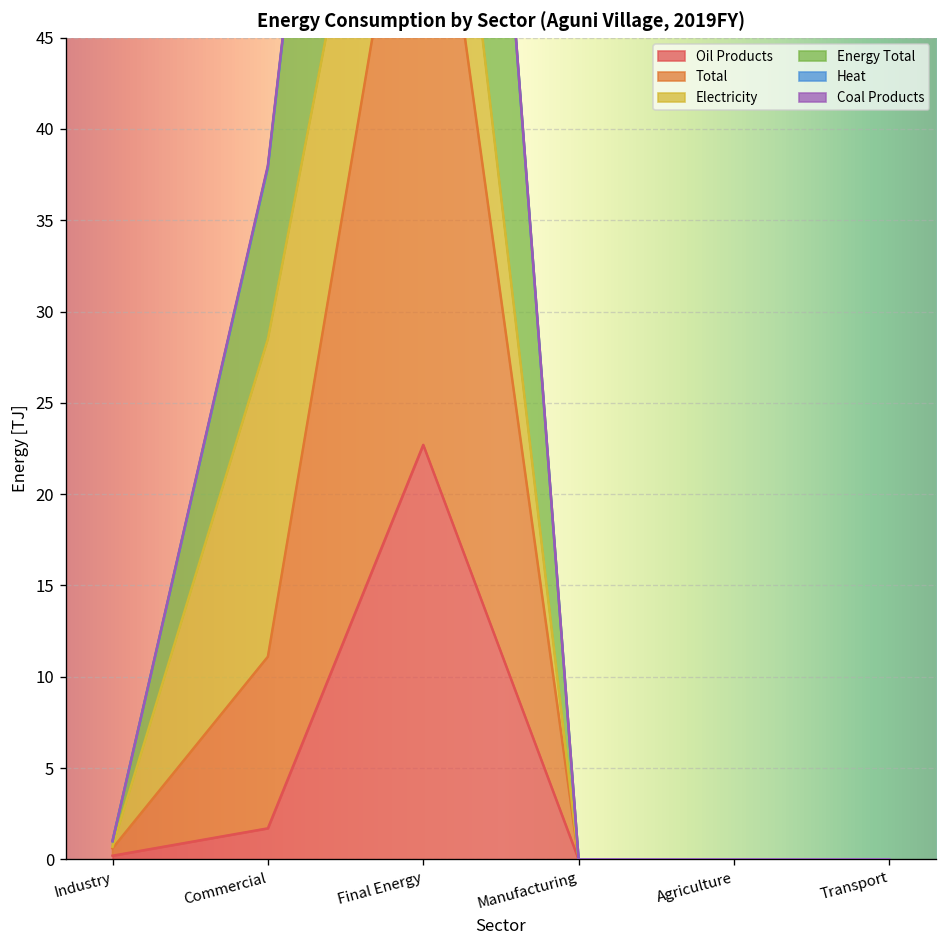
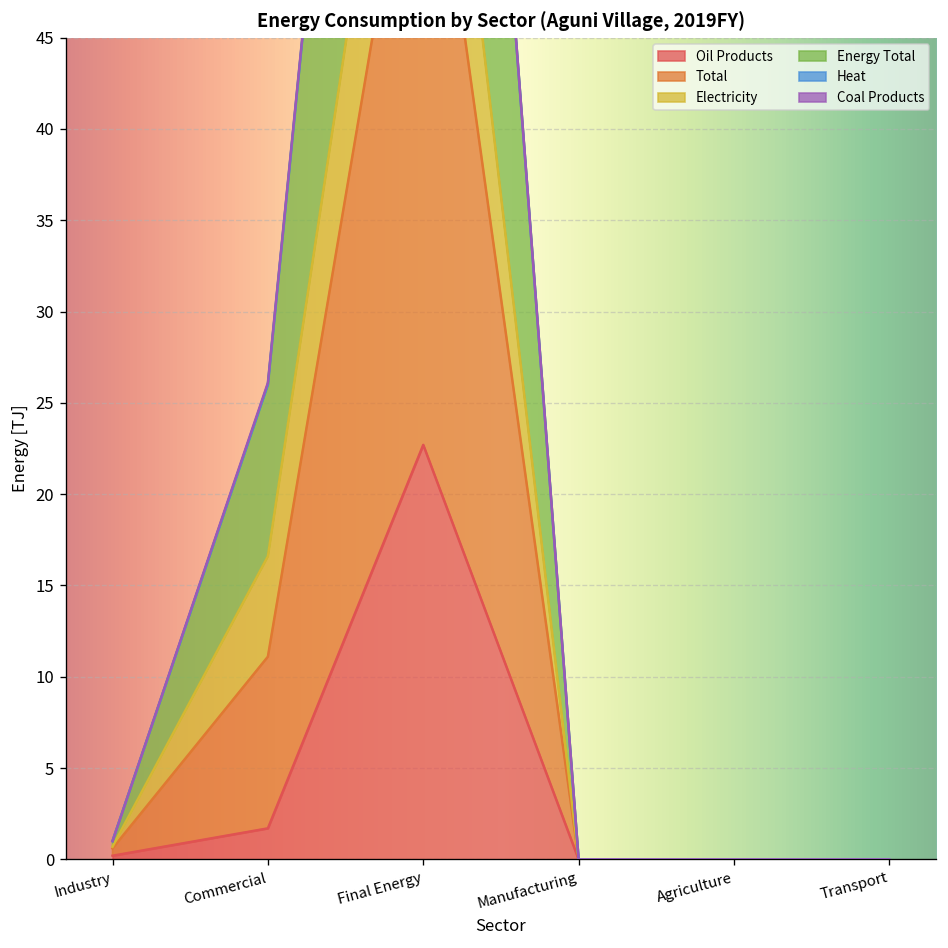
Electricity, Commercial: 17.4 -> 5.5
